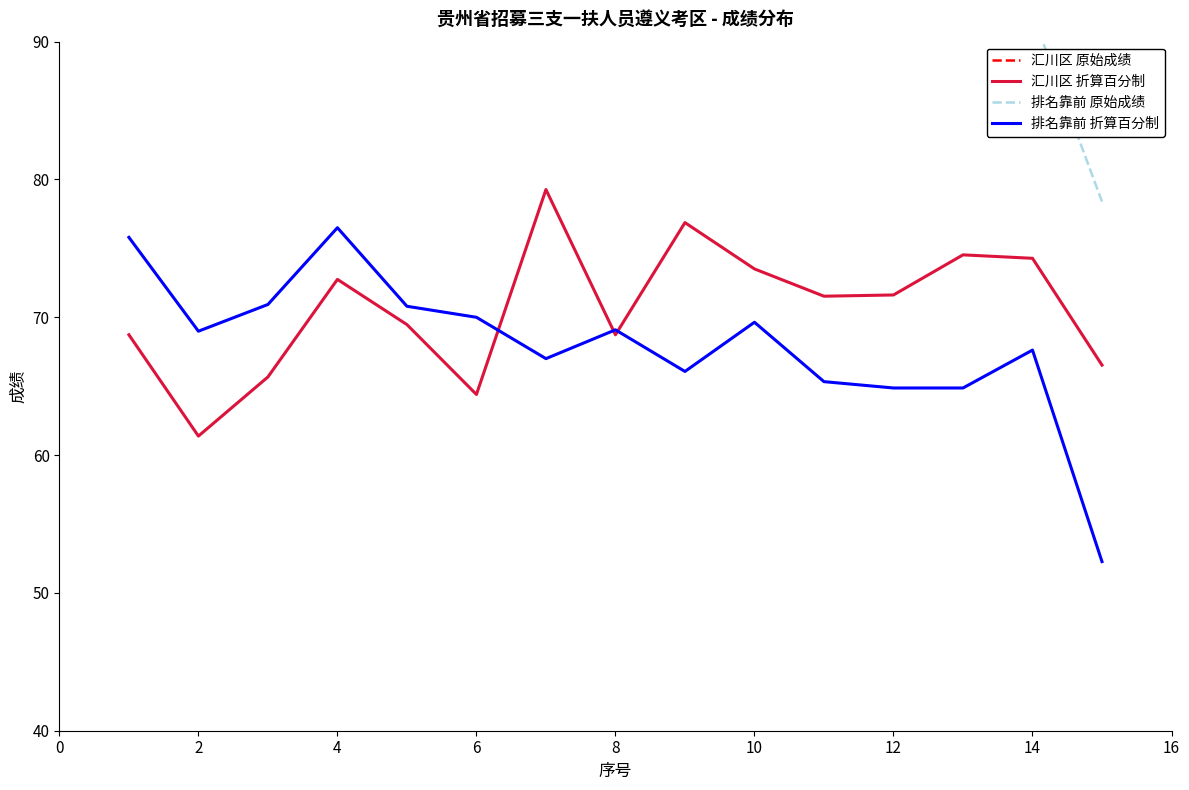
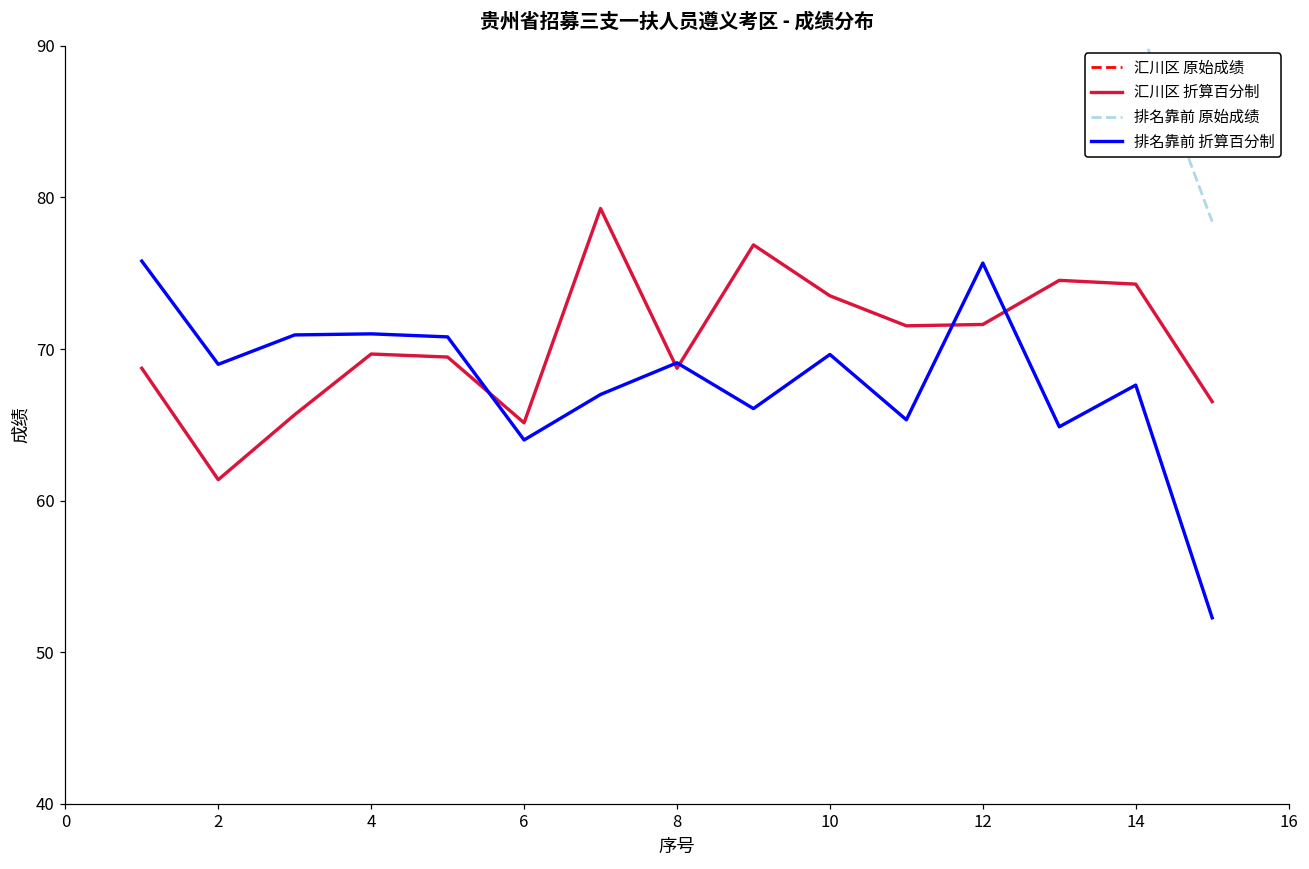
汇川区 折算百分制, 4: 72.8 -> 69.7
排名靠前 折算百分制, 4: 76.5 -> 71.0
汇川区 折算百分制, 6: 64.4 -> 65.1
排名靠前 折算百分制, 6: 70 -> 64
排名靠前 折算百分制, 12: 64.9 -> 75.7
